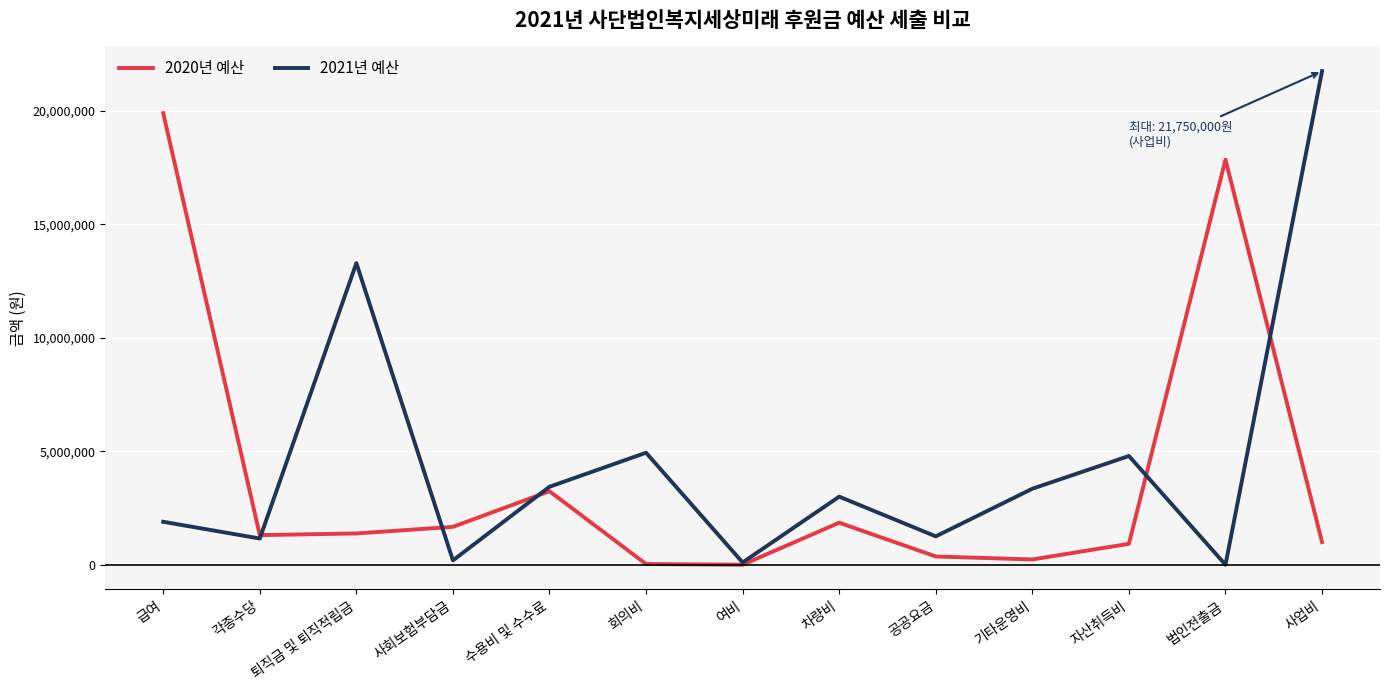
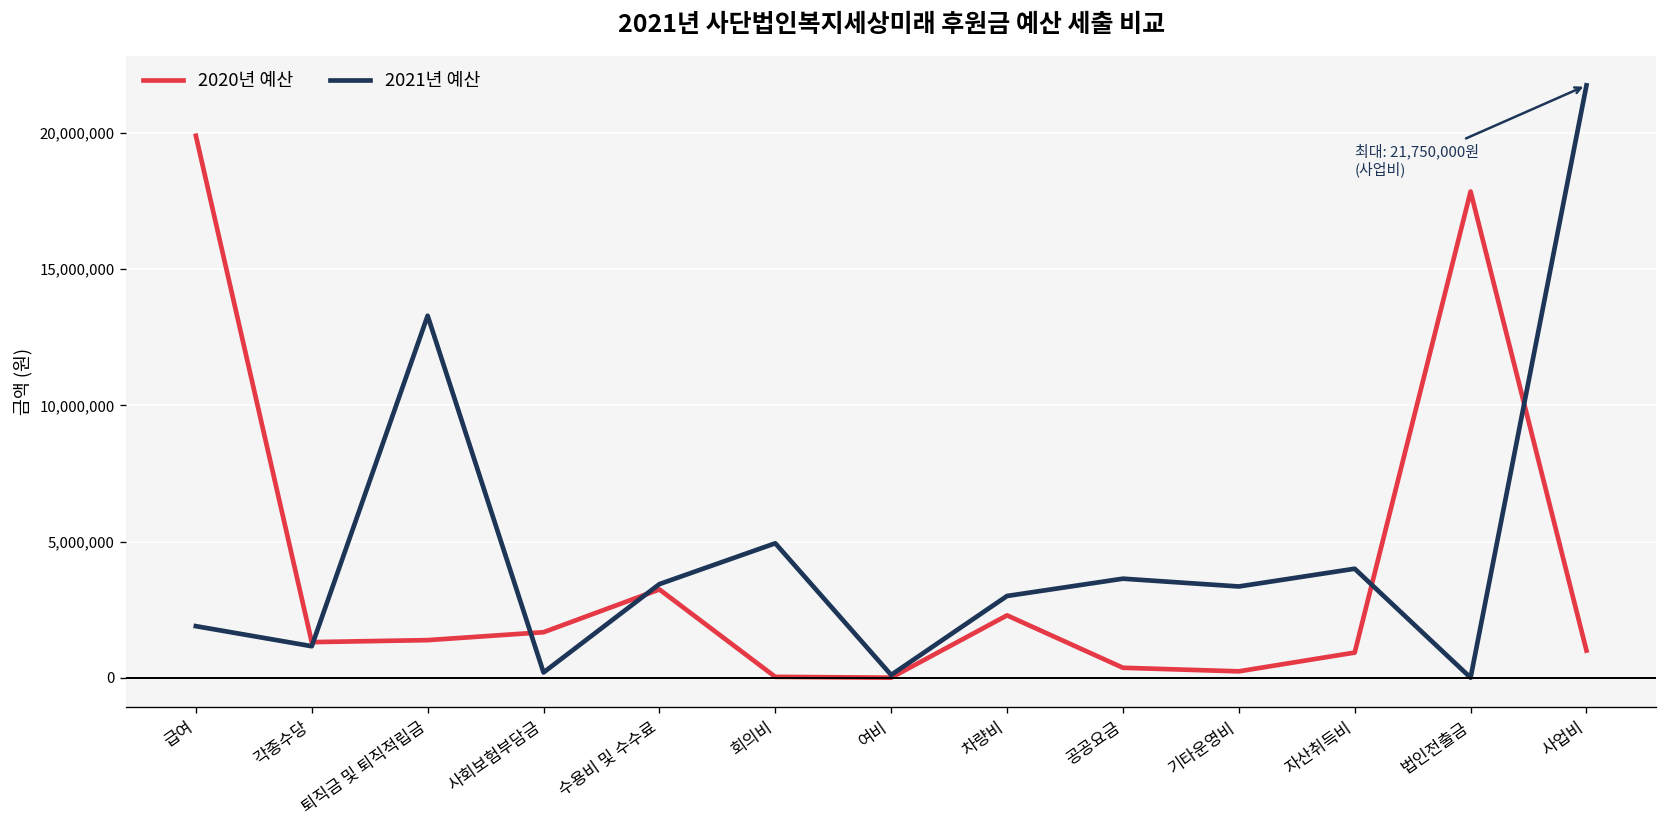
2020년 예산, 차량비: 1,900,000 -> 2,300,000
2021년 예산, 공공요금: 1,300,000 -> 3,600,000
2021년 예산, 자산취득비: 4,800,000 -> 4,000,000
